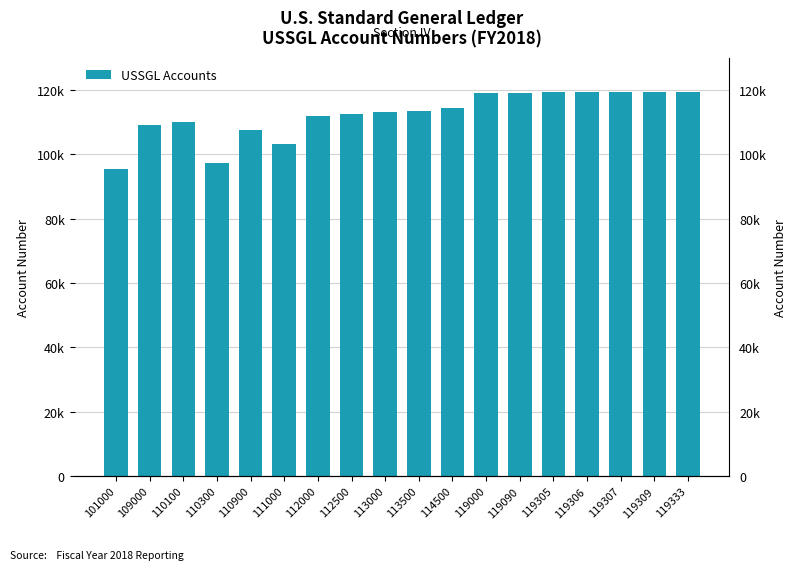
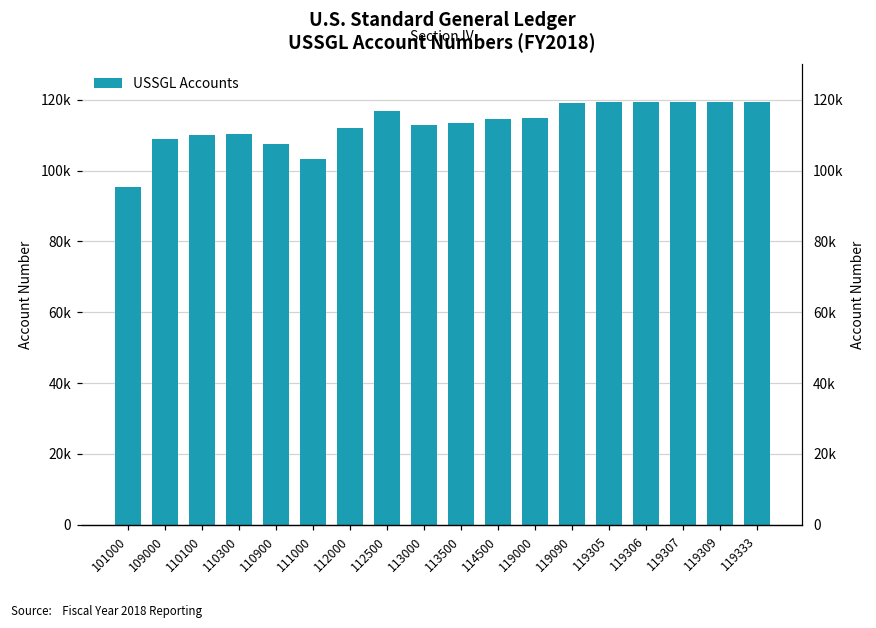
110300: 97000 -> 110000
112500: 113000 -> 117000
119000: 119000 -> 115000
